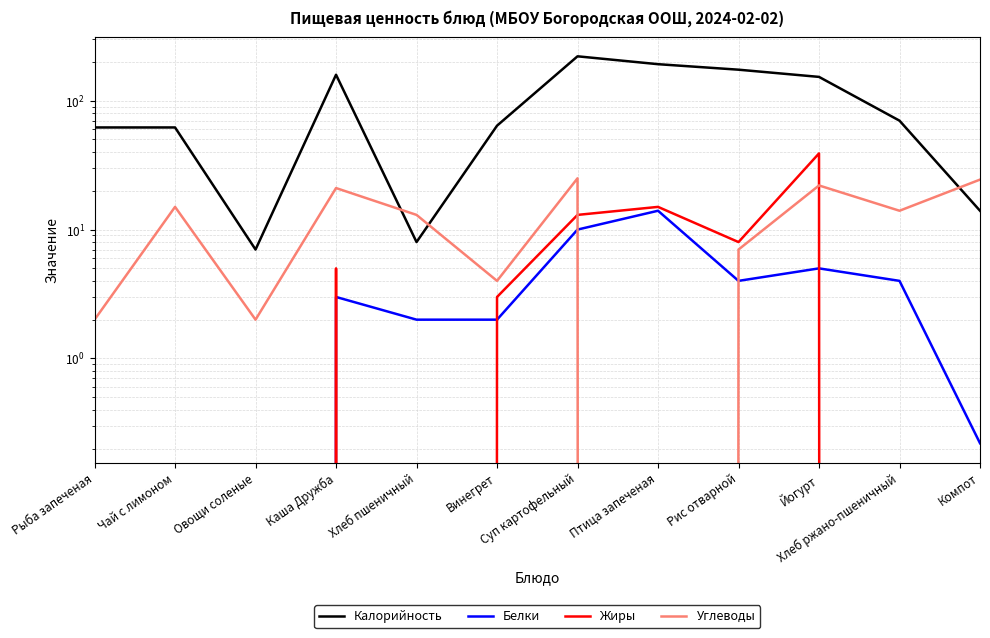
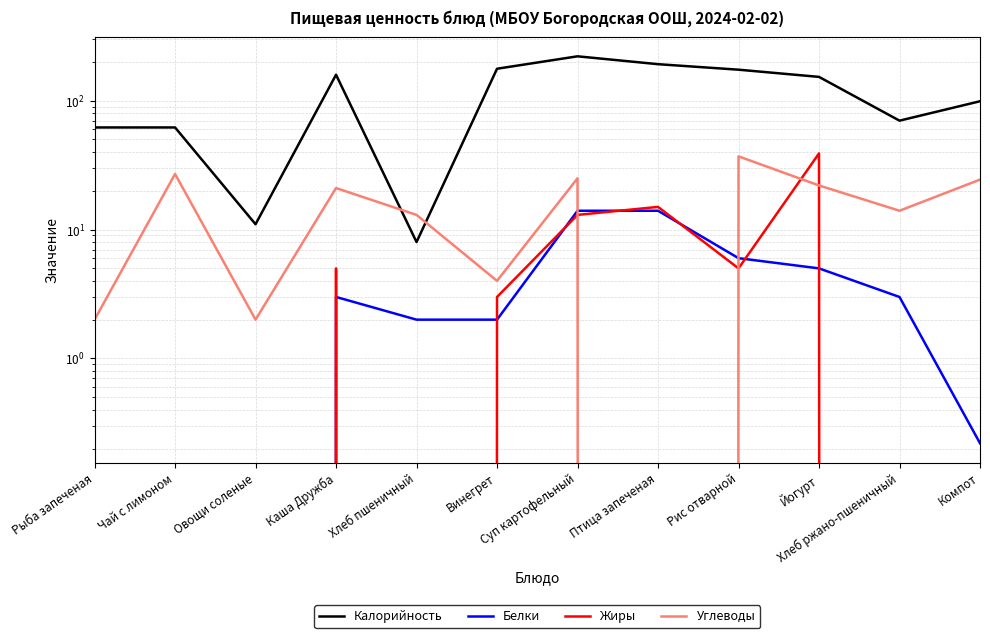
Углеводы, Чай с лимоном: 15 -> 27
Калорийность, Овощи соленые: 7 -> 11
Калорийность, Винегрет: 60 -> 180
Белки, Суп картофельный: 10 -> 14
Белки, Рис отварной: 4 -> 6
Жиры, Рис отварной: 8 -> 5
Углеводы, Рис отварной: 7 -> 37
Белки, Хлеб ржано-пшеничный: 4 -> 3
Калорийность, Компот: 14 -> 100
